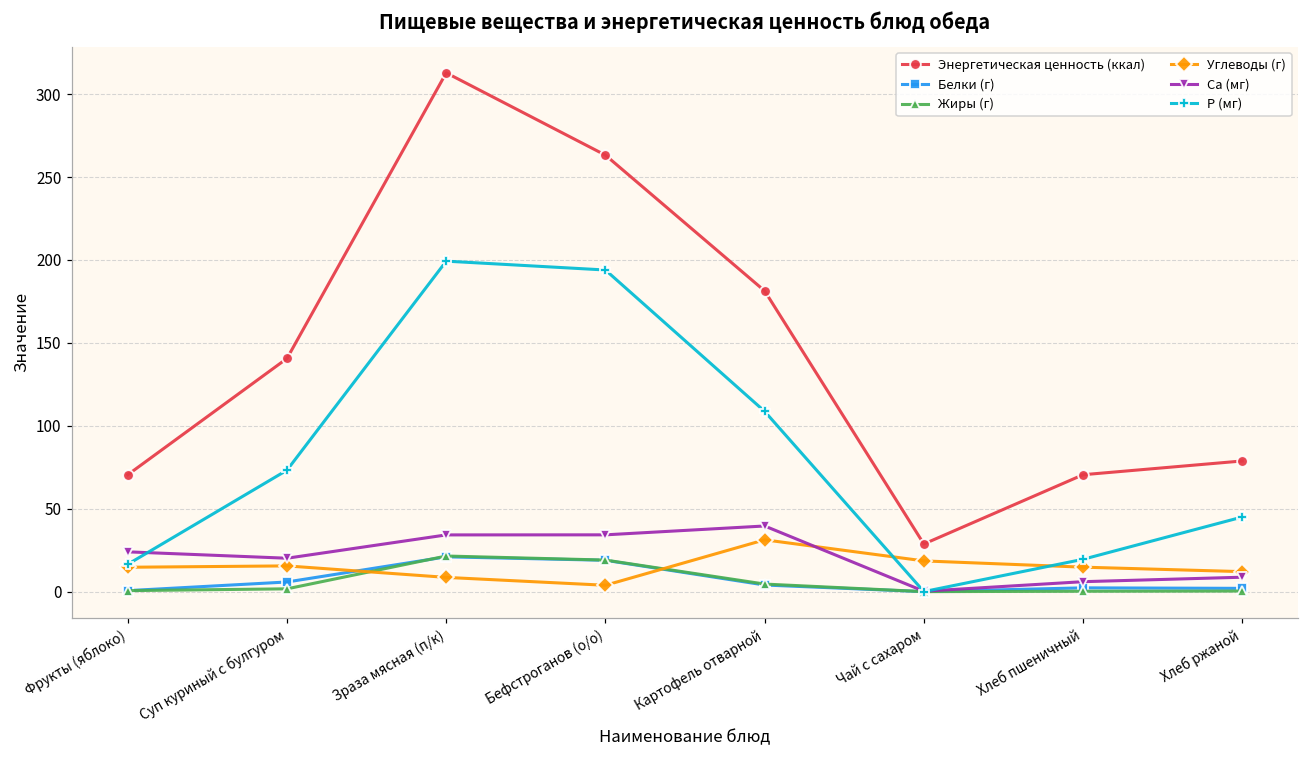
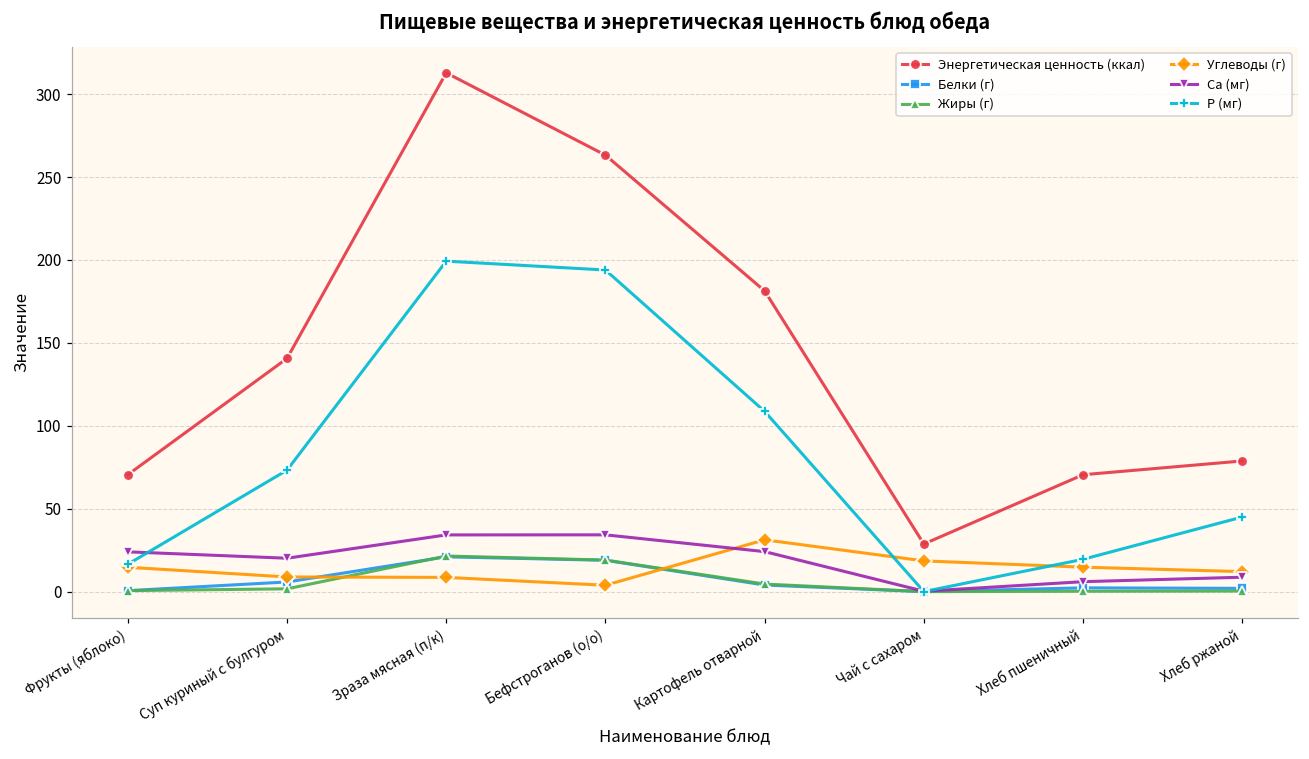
Углеводы (г), Суп куриный с булгуром: 16 -> 9
Ca (мг), Картофель отварной: 40 -> 24
